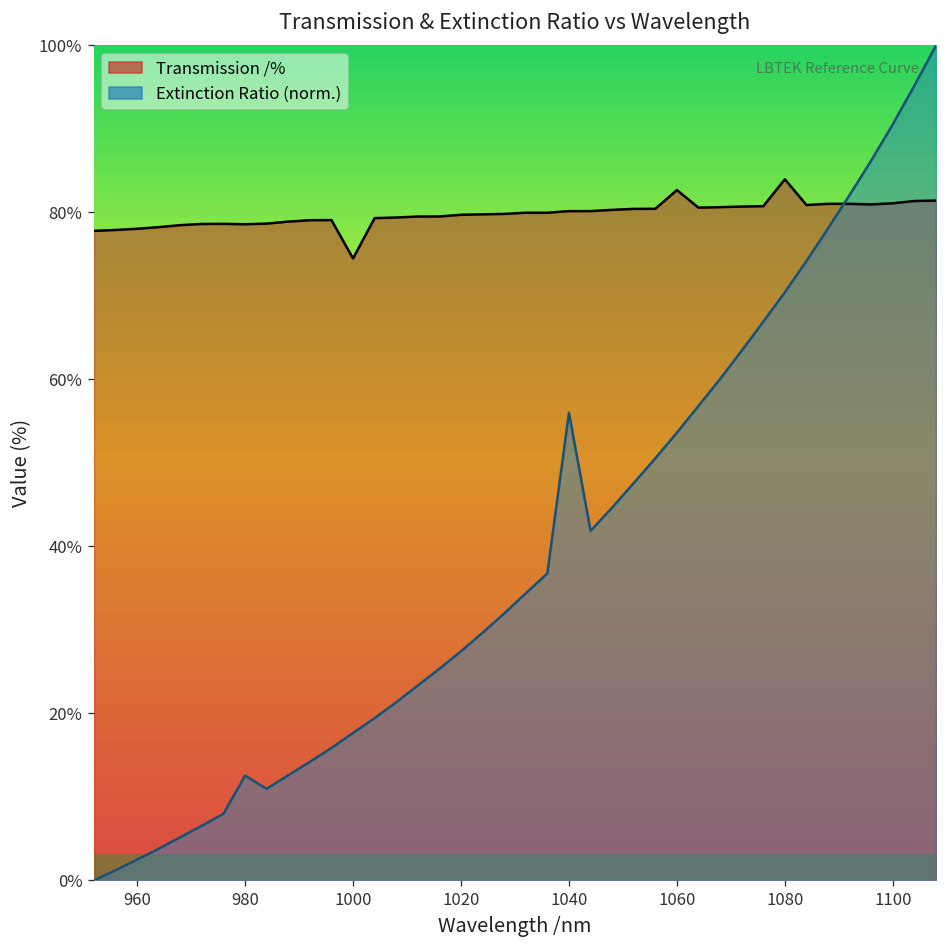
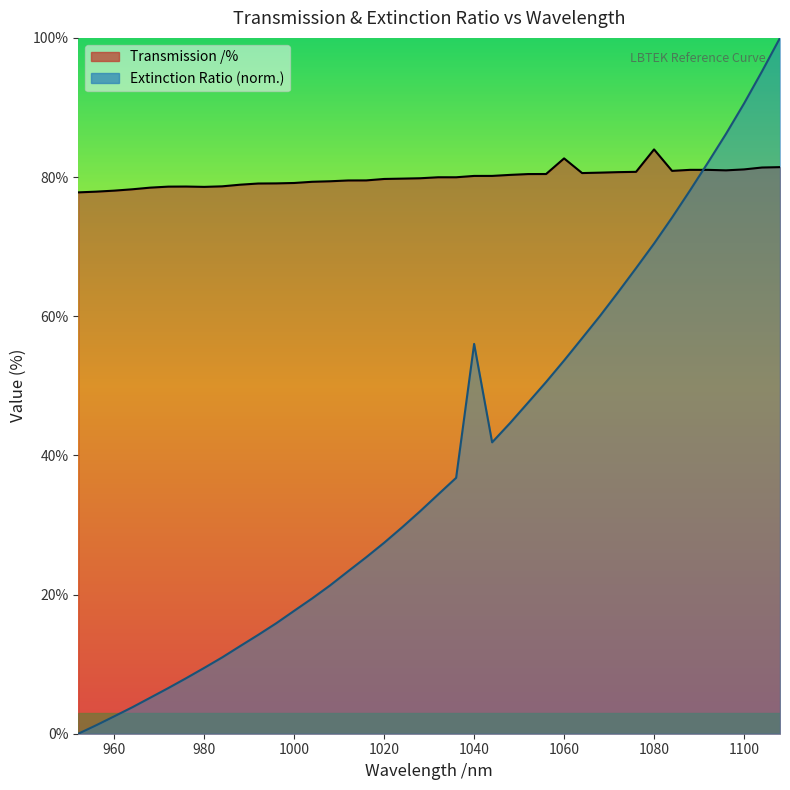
Extinction Ratio (norm.), 980: 13% -> 9%
Transmission /%, 1000: 74% -> 79%
